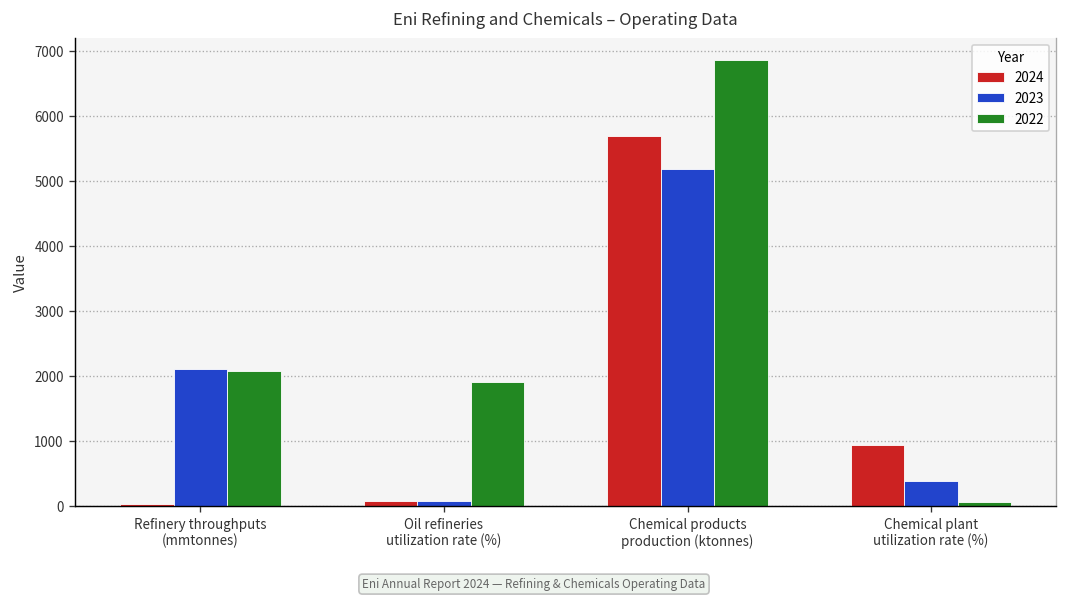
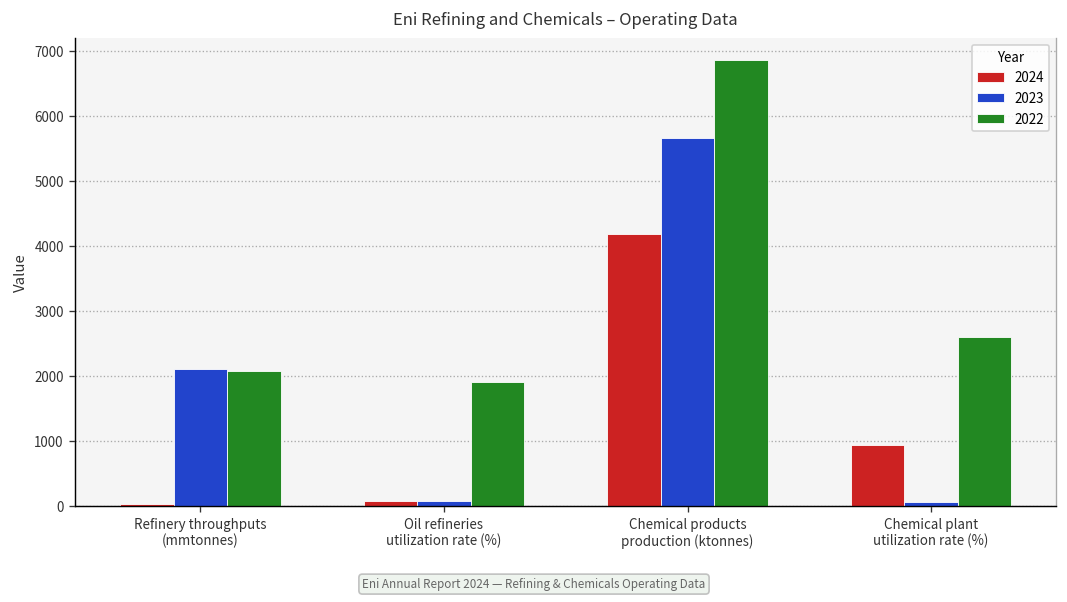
2024, Chemical products production (ktonnes): 5700 -> 4200
2023, Chemical products production (ktonnes): 5200 -> 5700
2023, Chemical plant utilization rate (%): 400 -> 100
2022, Chemical plant utilization rate (%): 100 -> 2600
